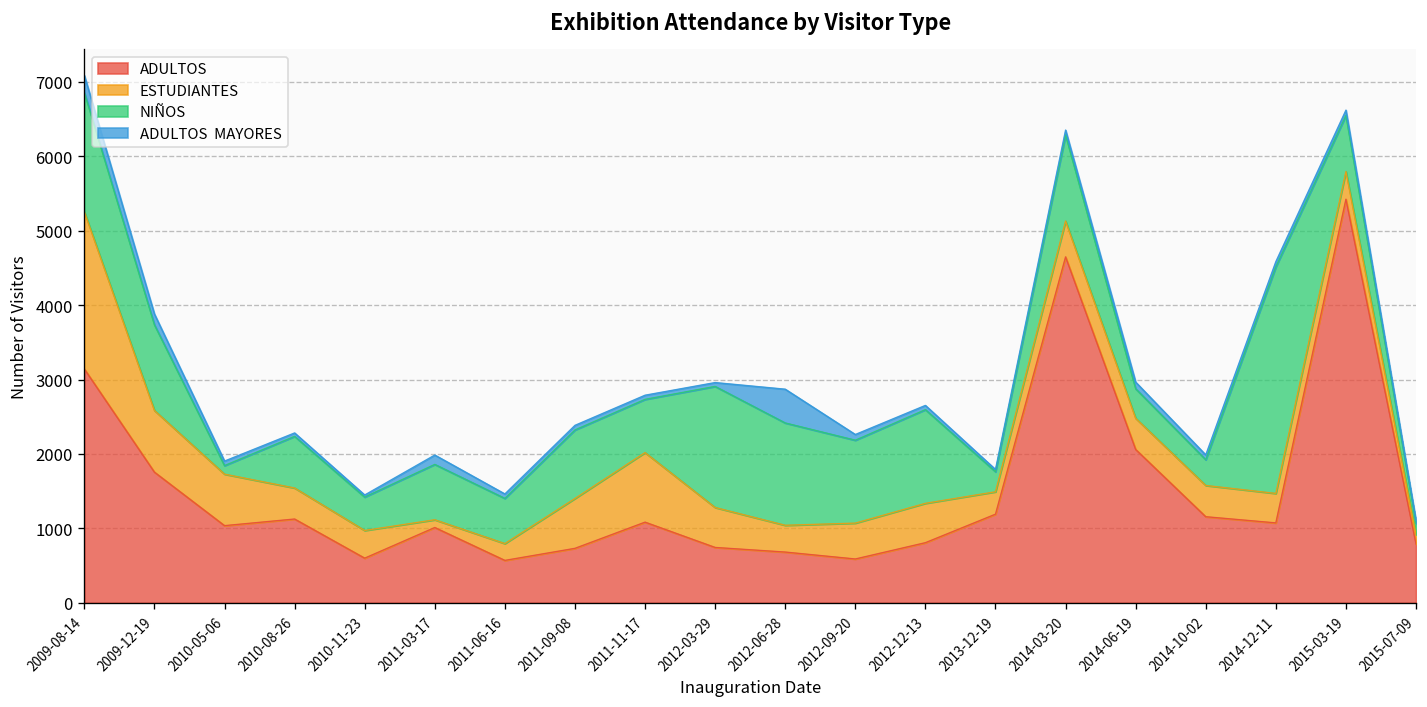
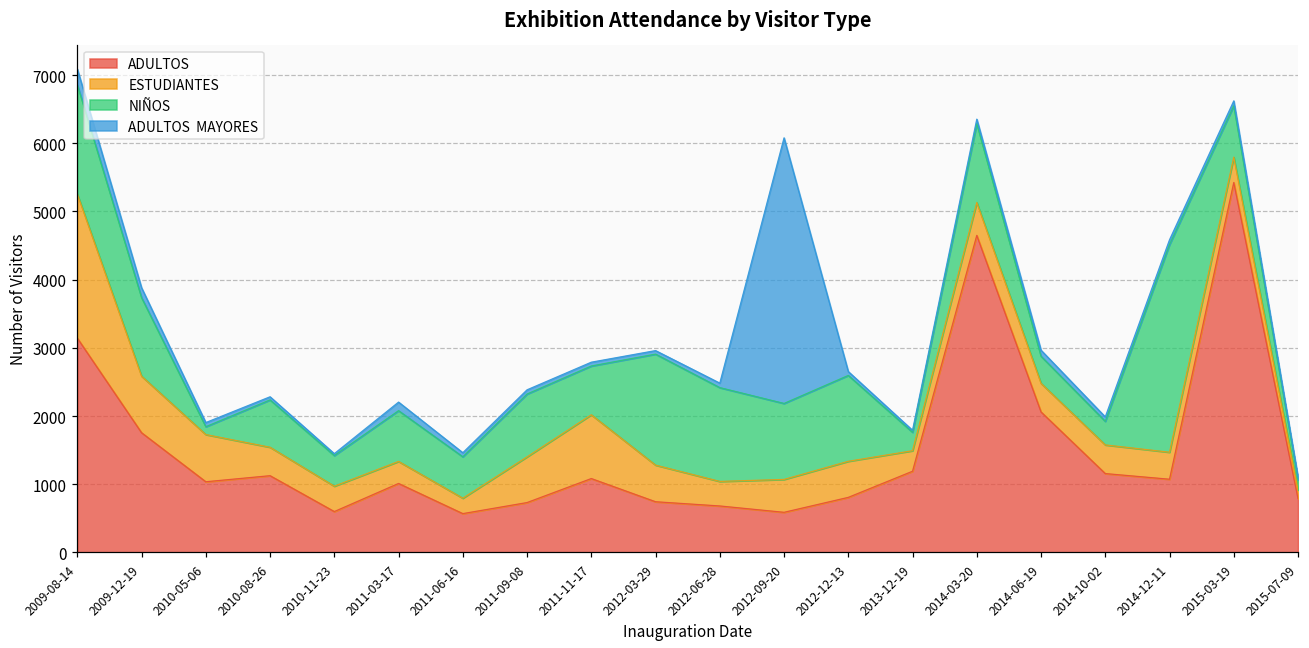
ESTUDIANTES, 2011-03-17: 100 -> 300
ADULTOS MAYORES, 2012-06-28: 500 -> 100
ADULTOS MAYORES, 2012-09-20: 100 -> 3900
